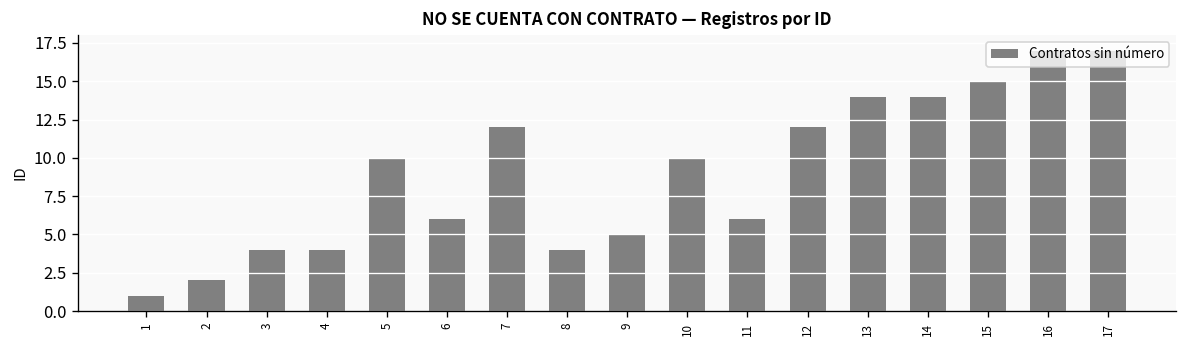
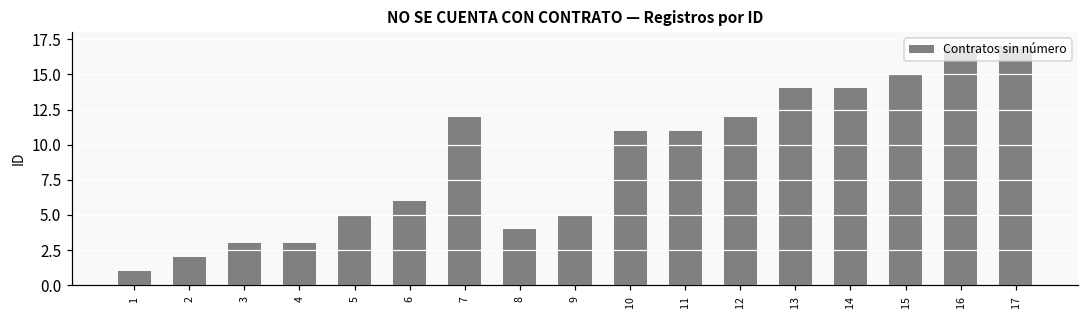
3: 4 -> 3
4: 4 -> 3
5: 10 -> 5
10: 10 -> 11
11: 6 -> 11
